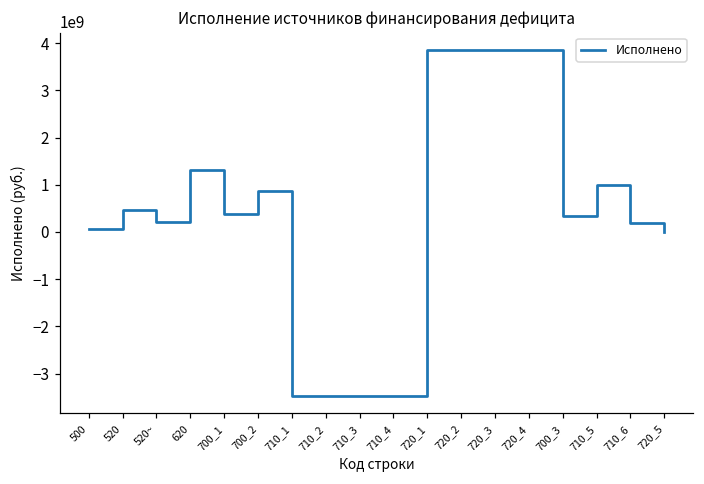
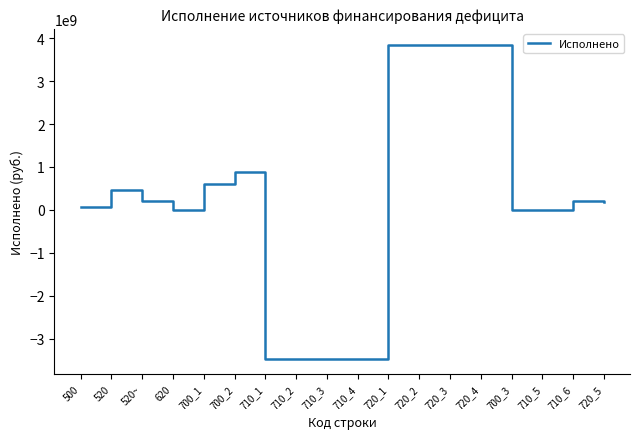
620: 1300000000 -> 0
700_1: 400000000 -> 600000000
700_3: 300000000 -> 0
710_5: 1000000000 -> 0
720_5: 0 -> 200000000
